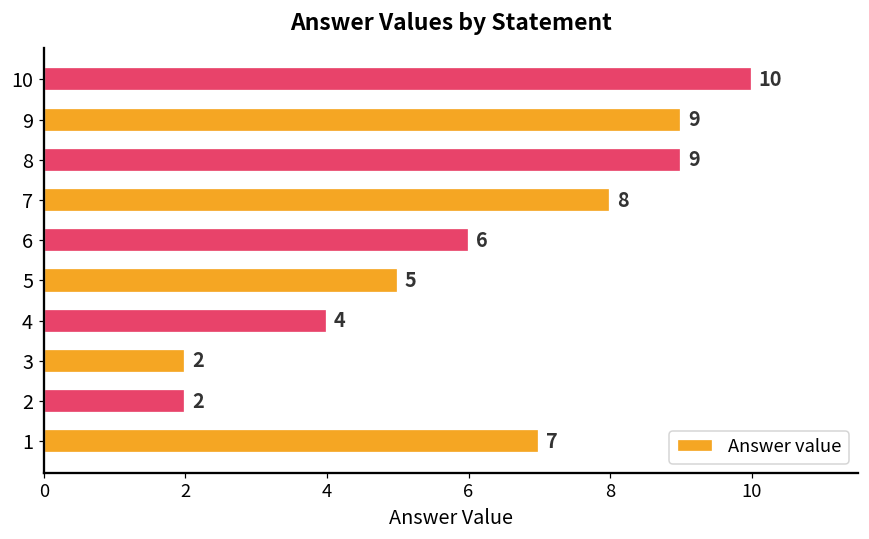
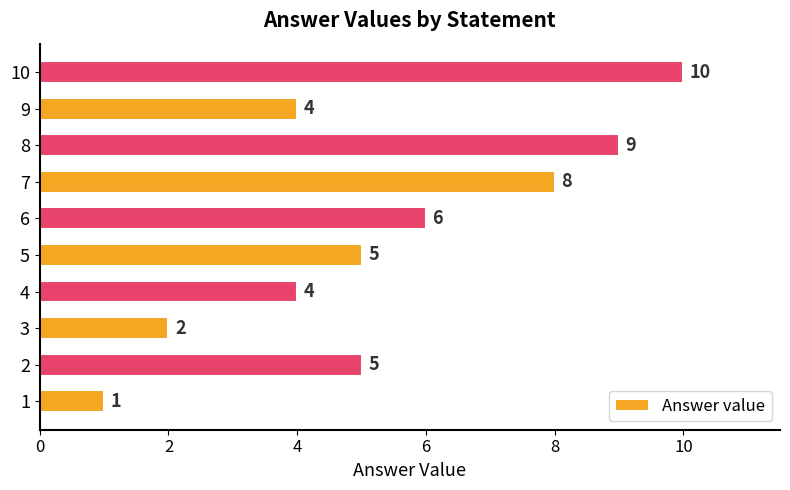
9: 9 -> 4
2: 2 -> 5
1: 7 -> 1
